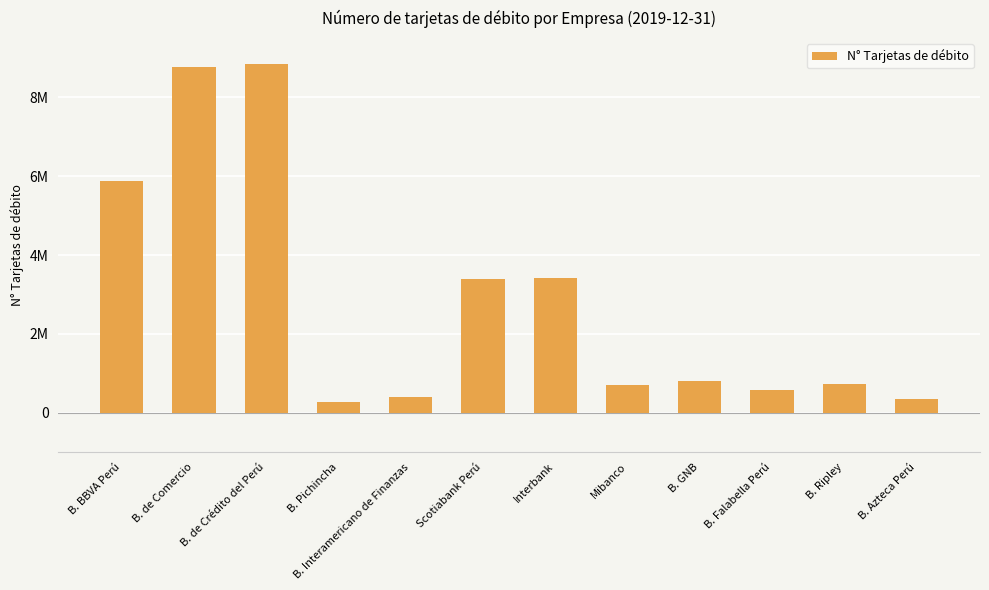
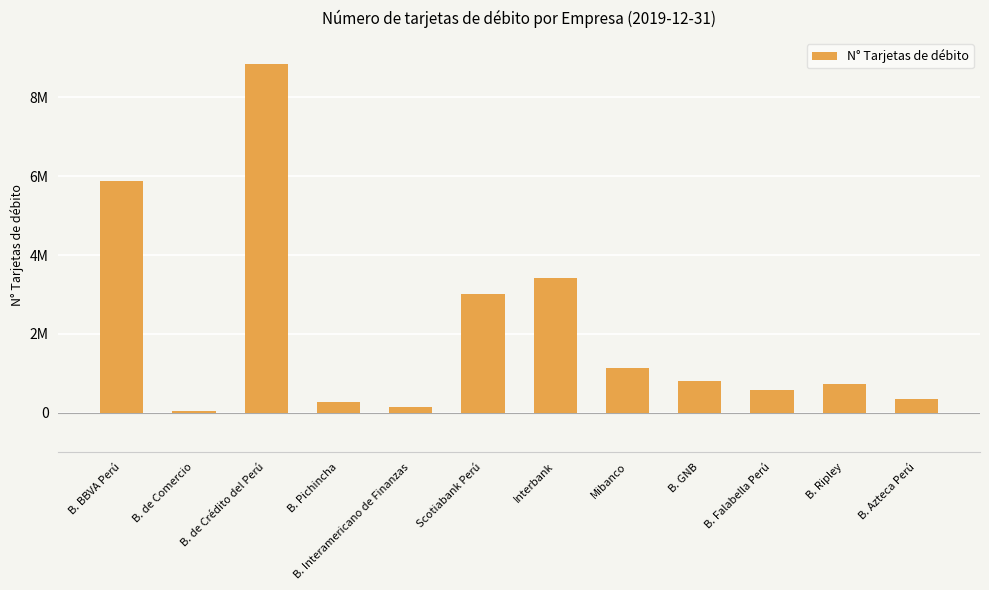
B. de Comercio: 8800000 -> 0
B. Interamericano de Finanzas: 400000 -> 200000
Scotiabank Perú: 3400000 -> 3000000
Mibanco: 700000 -> 1100000
